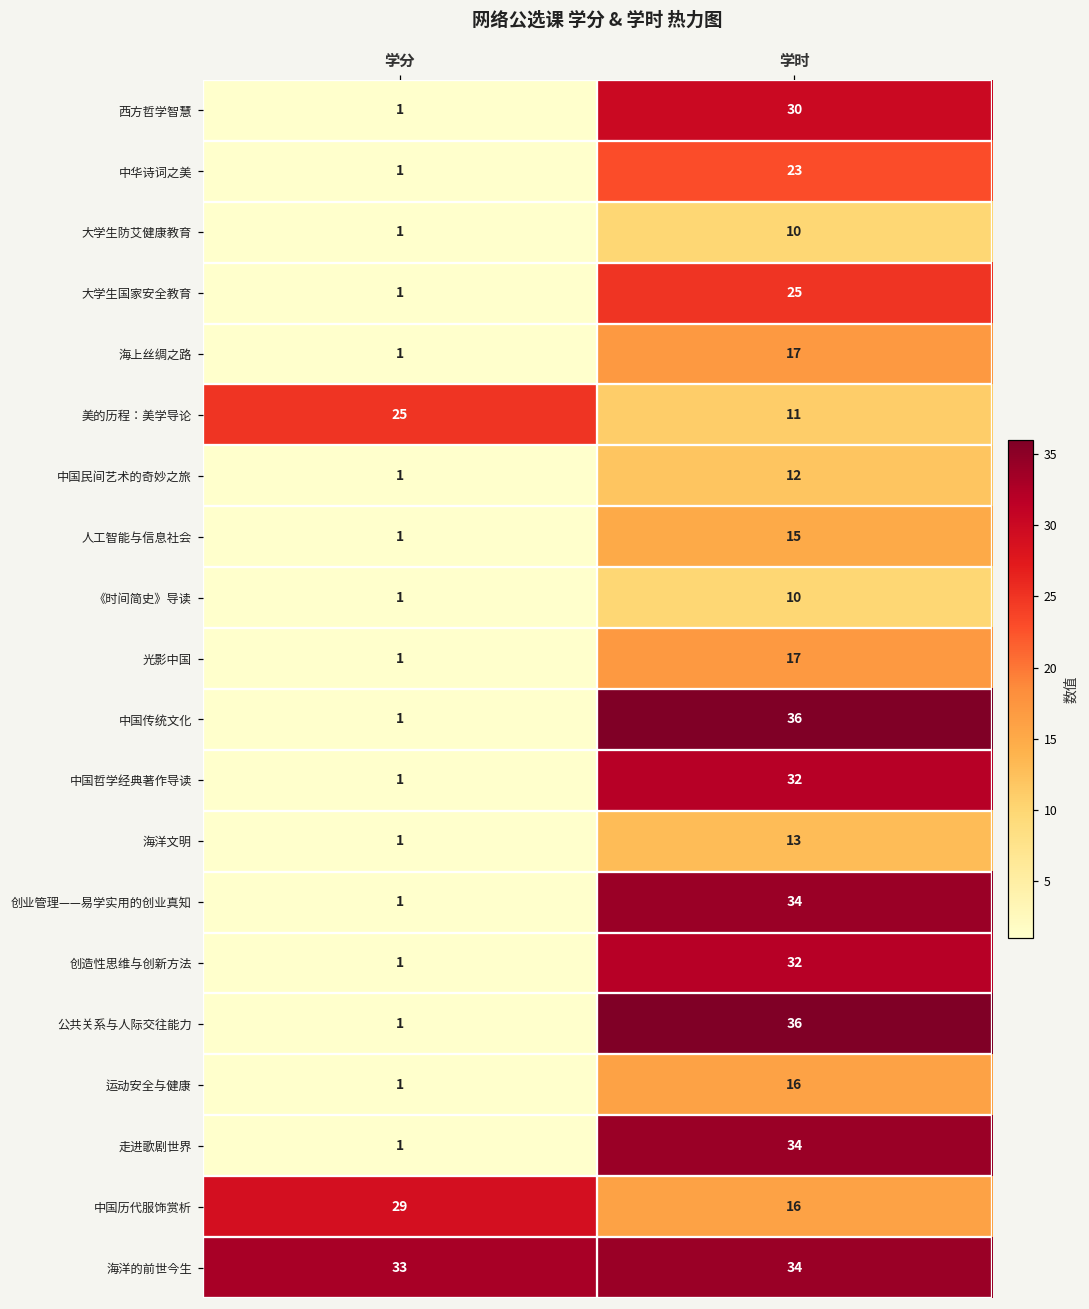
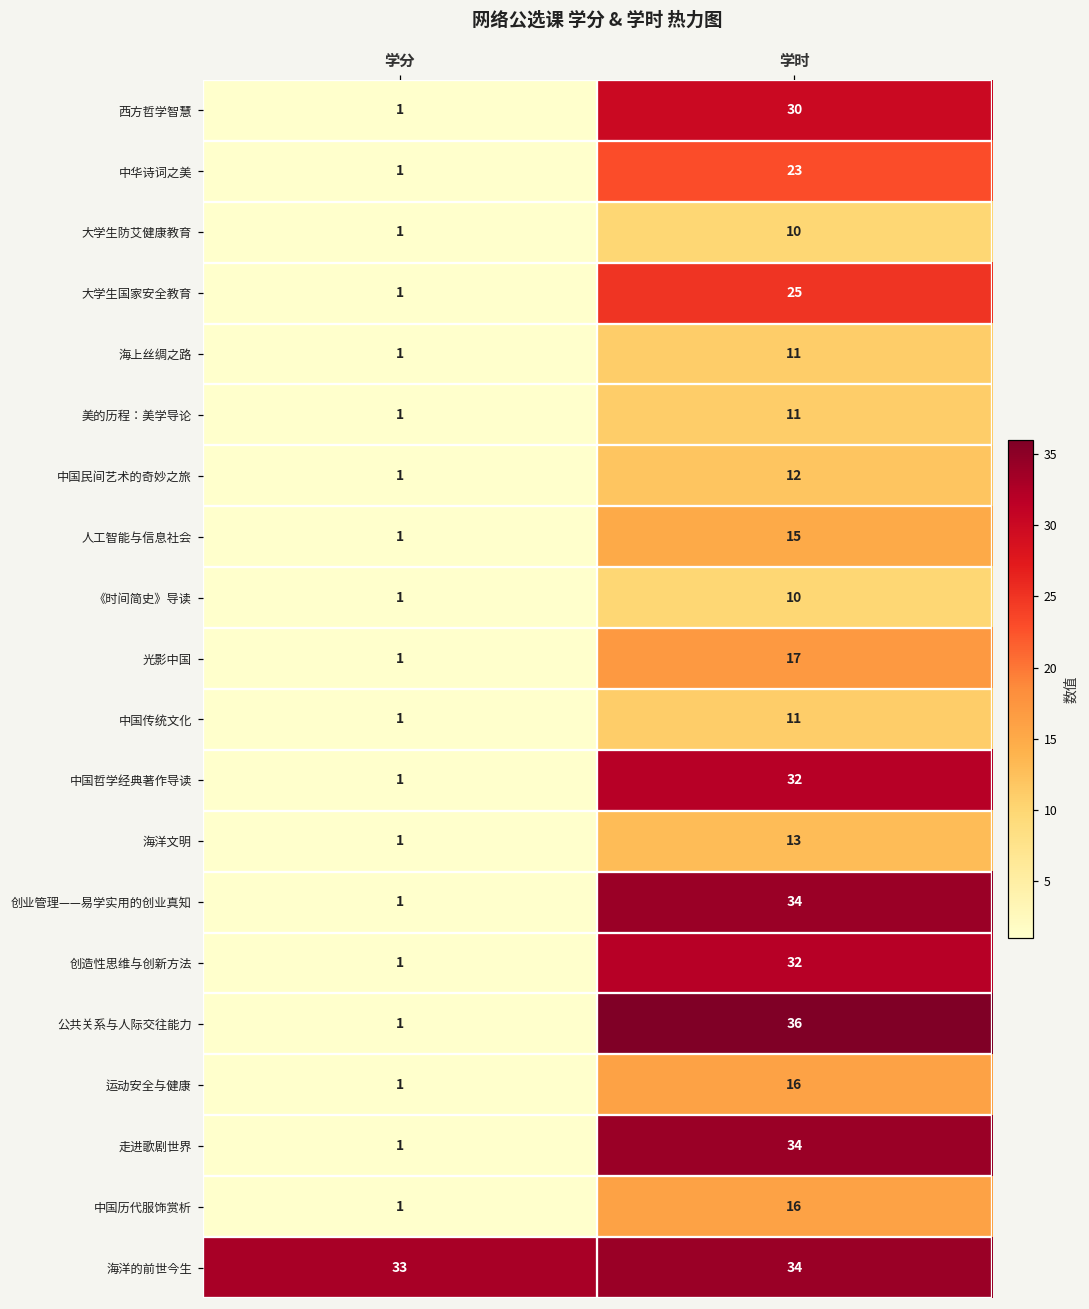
海上丝绸之路, 学时: 17 -> 11
美的历程：美学导论, 学分: 25 -> 1
中国传统文化, 学时: 36 -> 11
中国历代服饰赏析, 学分: 29 -> 1
